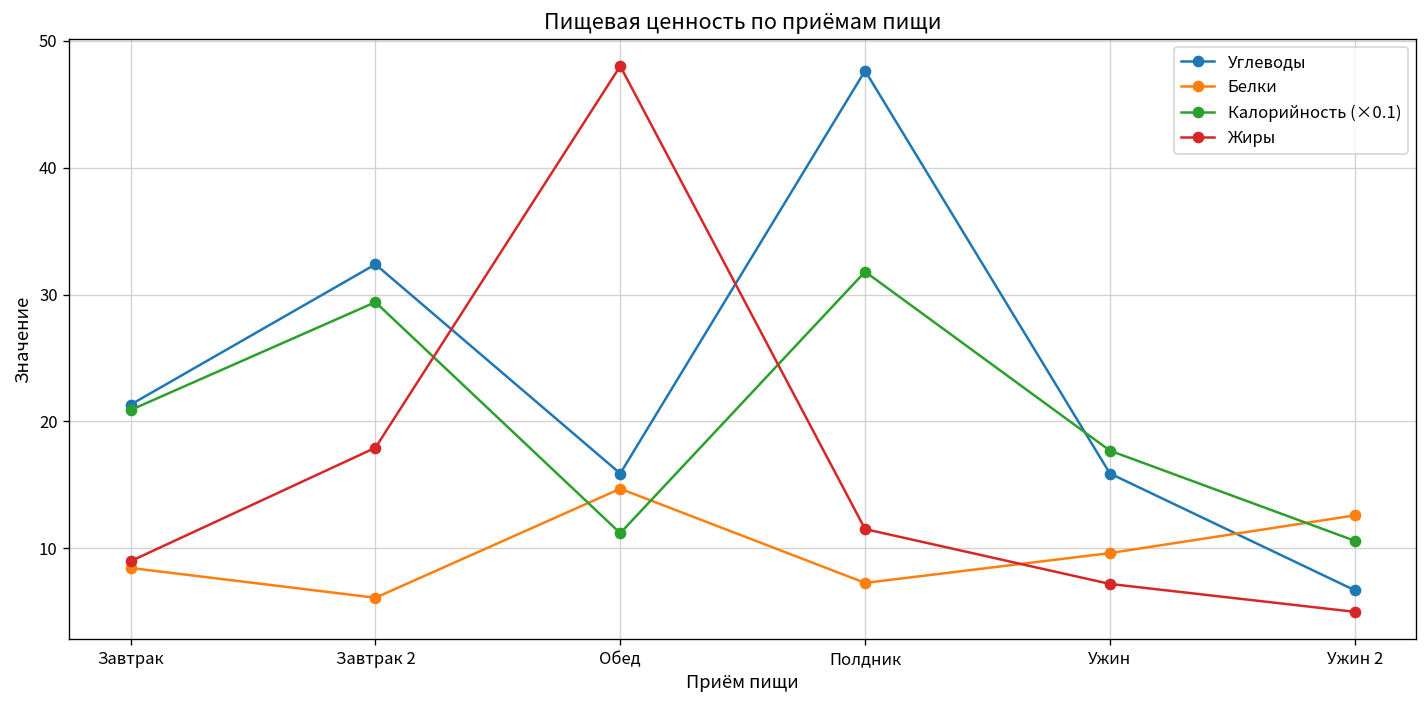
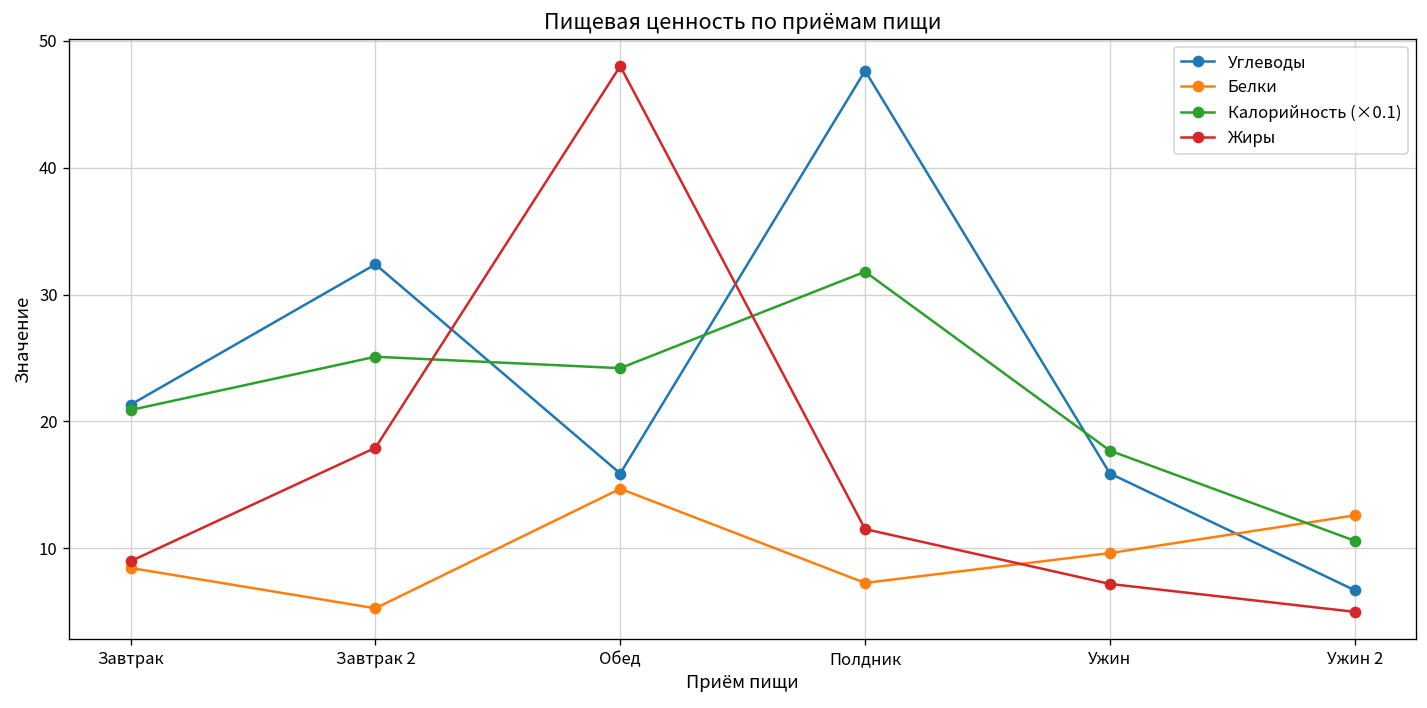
Белки, Завтрак 2: 6.1 -> 5.3
Калорийность (×0.1), Завтрак 2: 29.4 -> 25.1
Калорийность (×0.1), Обед: 11.2 -> 24.2
